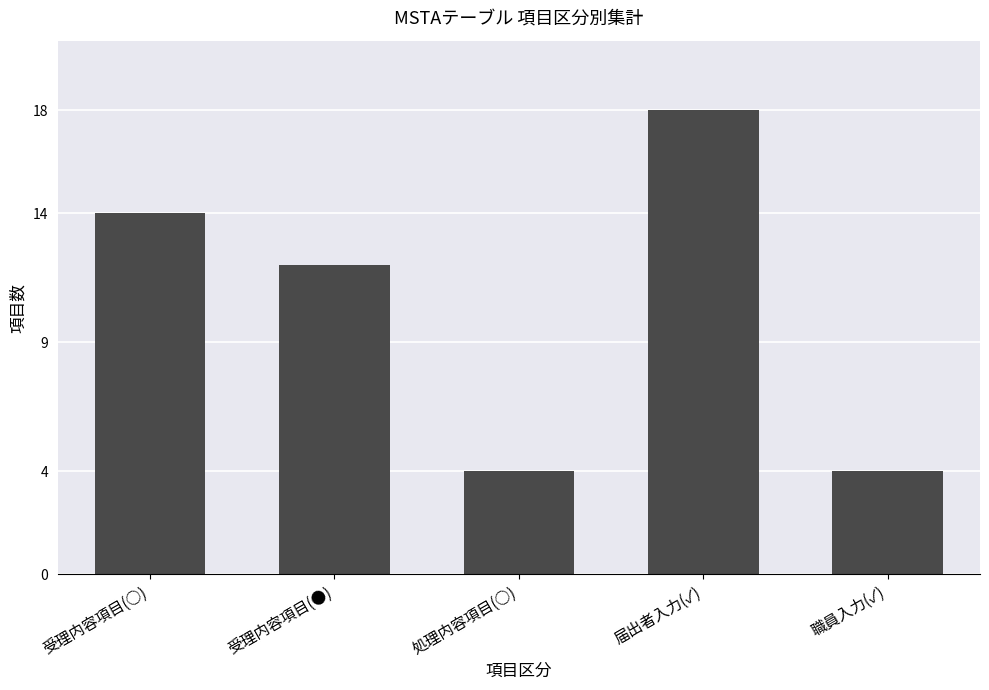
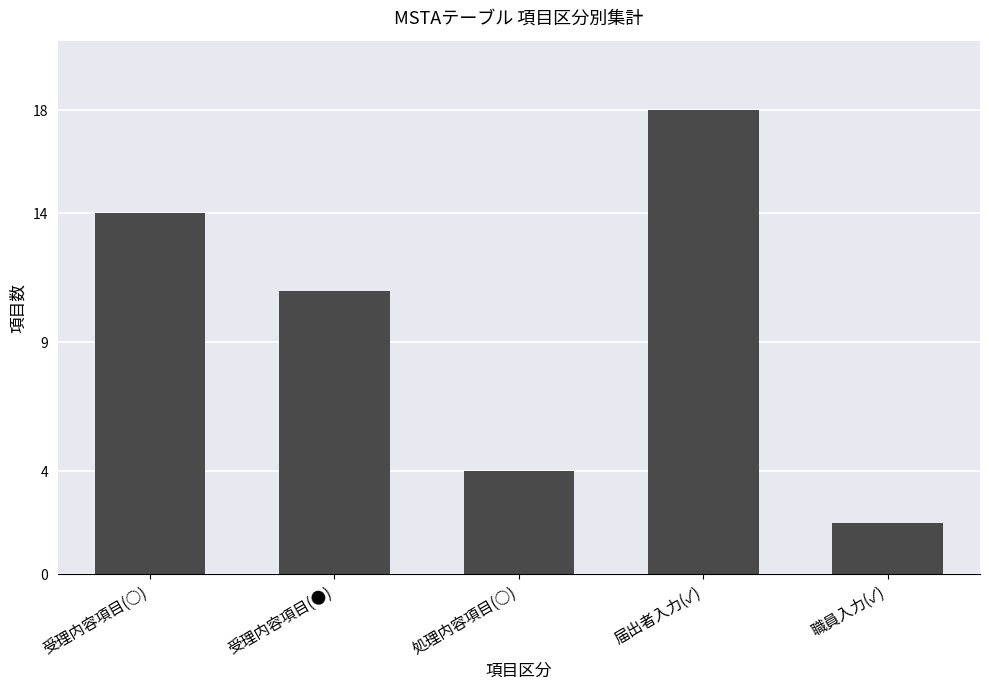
受理内容項目(●): 12 -> 11
職員入力(✓): 4 -> 2
